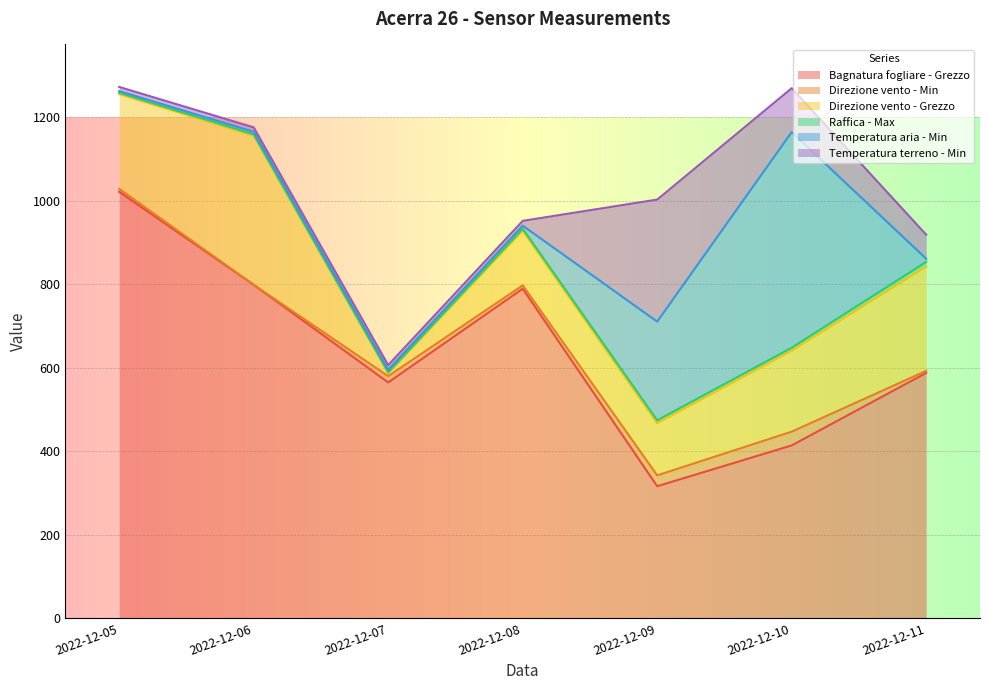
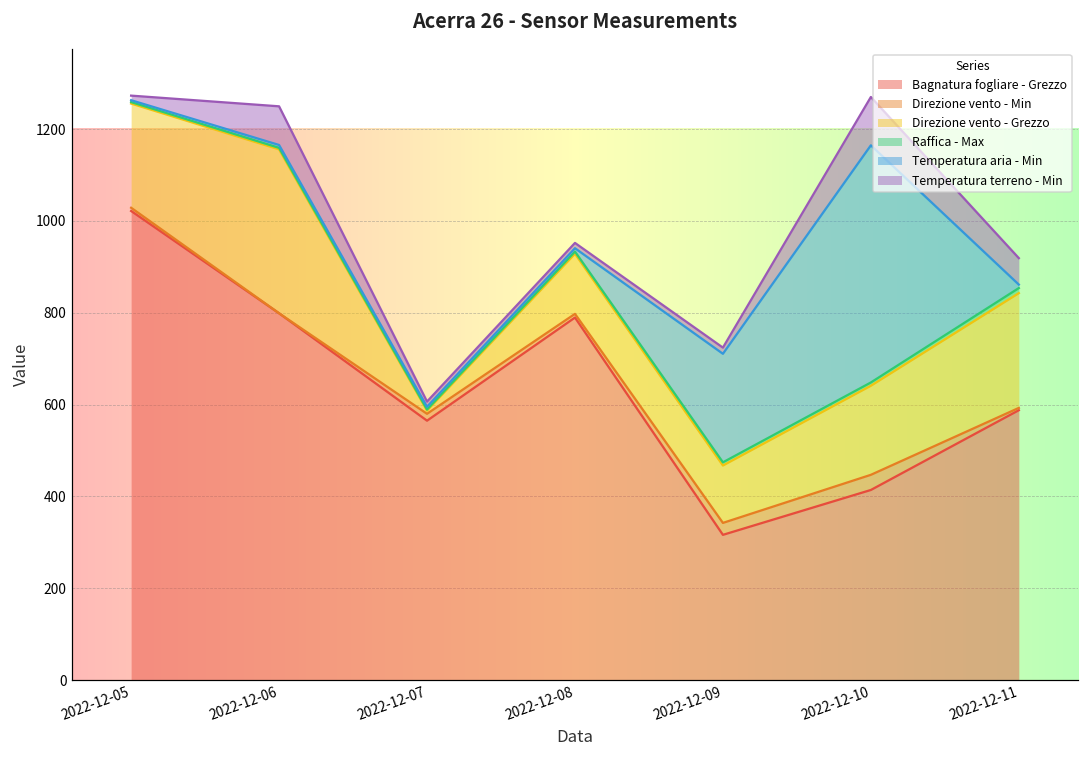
Temperatura terreno - Min, 2022-12-06: 10 -> 80
Temperatura terreno - Min, 2022-12-09: 290 -> 10
